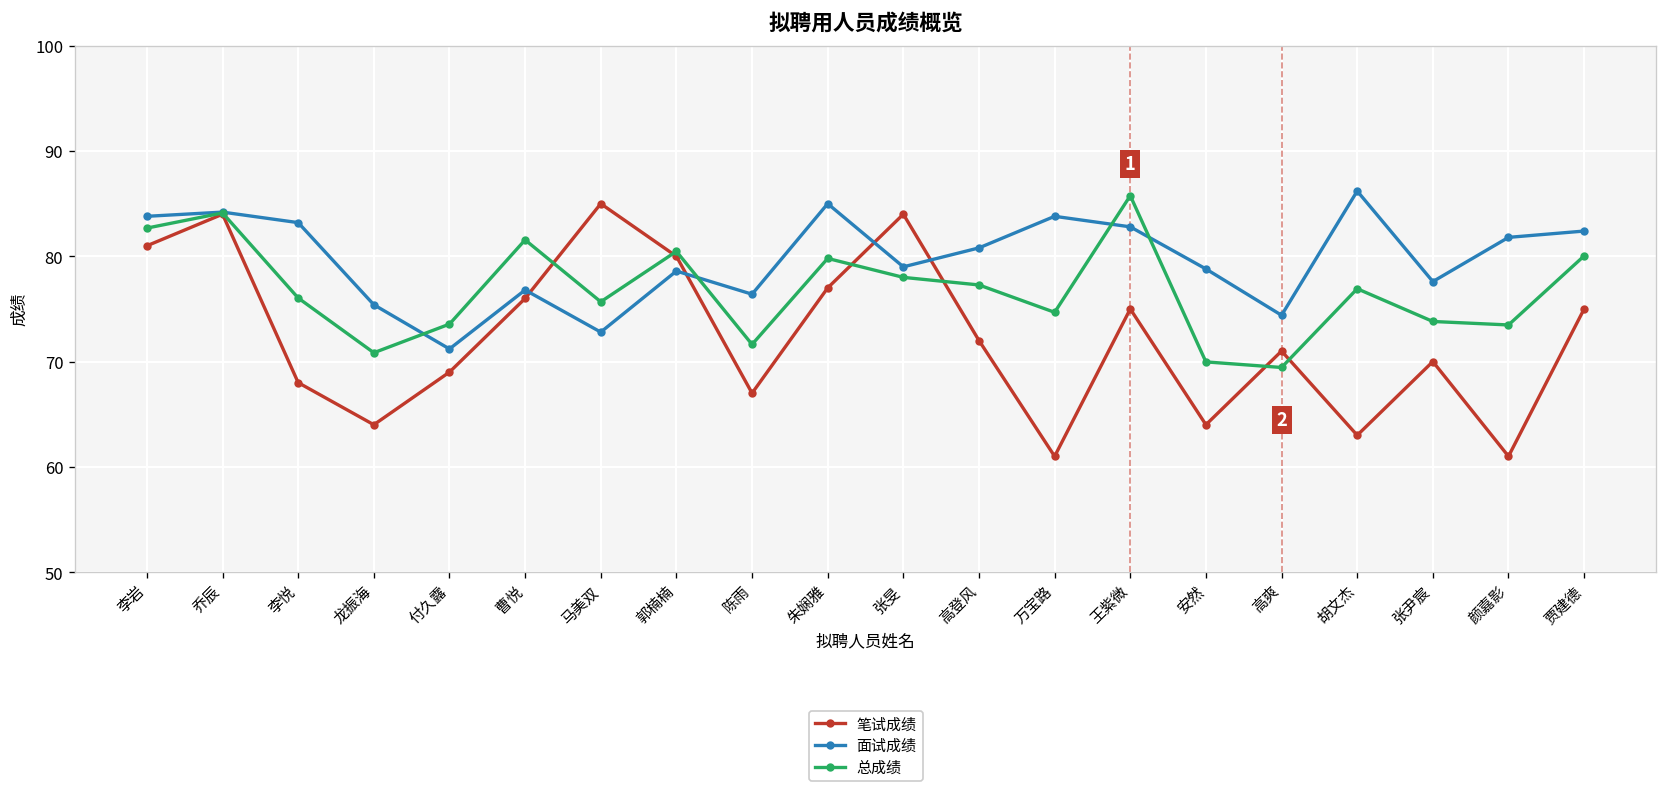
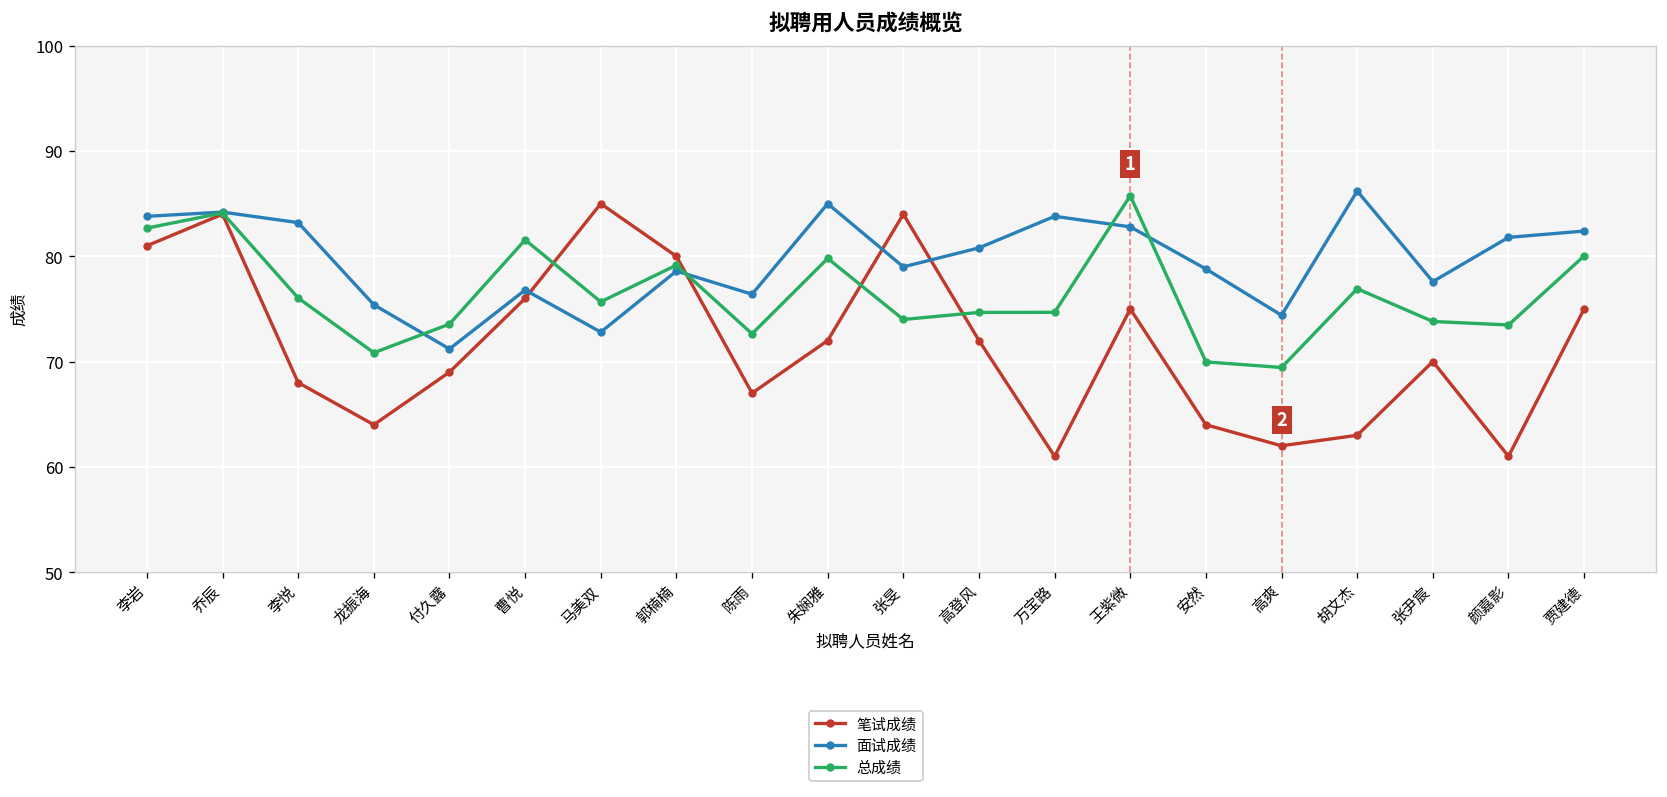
总成绩, 郭楠楠: 80 -> 79
总成绩, 陈雨: 72 -> 73
笔试成绩, 朱娴雅: 77 -> 72
总成绩, 张旻: 78 -> 74
总成绩, 高登风: 77 -> 75
笔试成绩, 高爽: 71 -> 62
